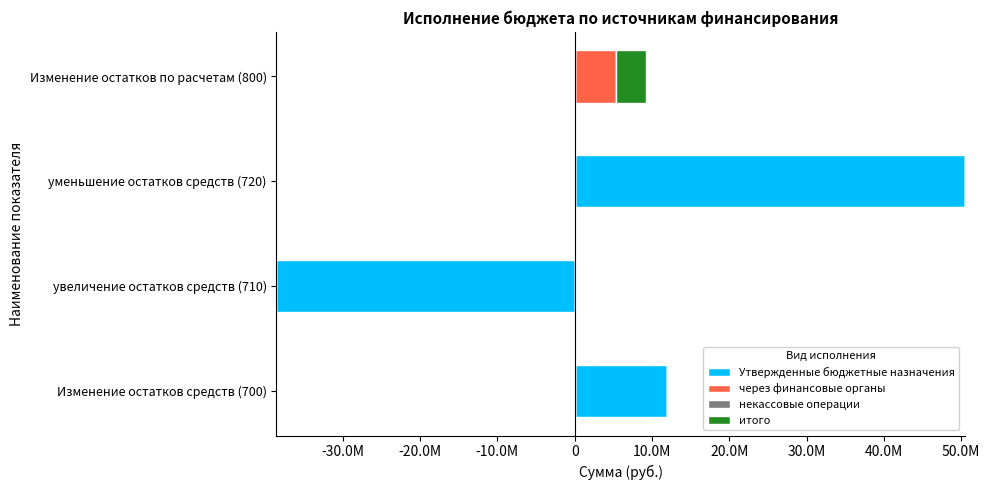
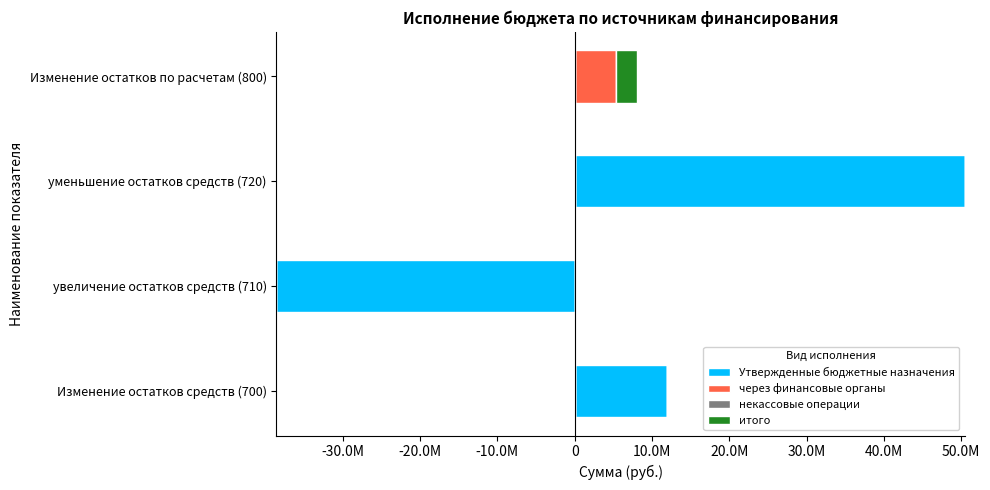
итого, Изменение остатков по расчетам (800): 4000000 -> 3000000
